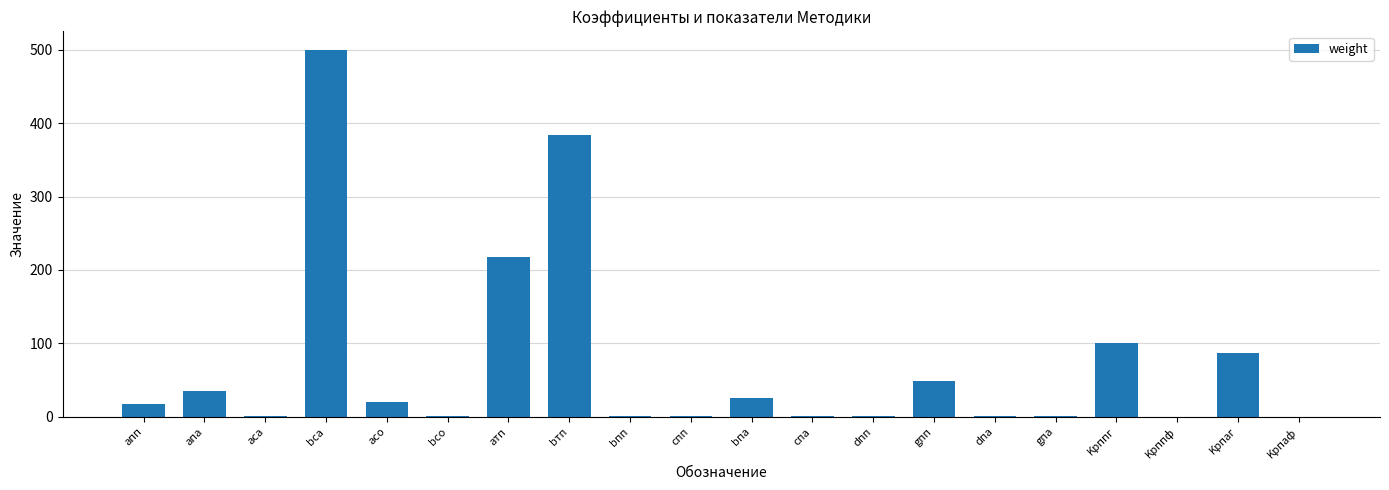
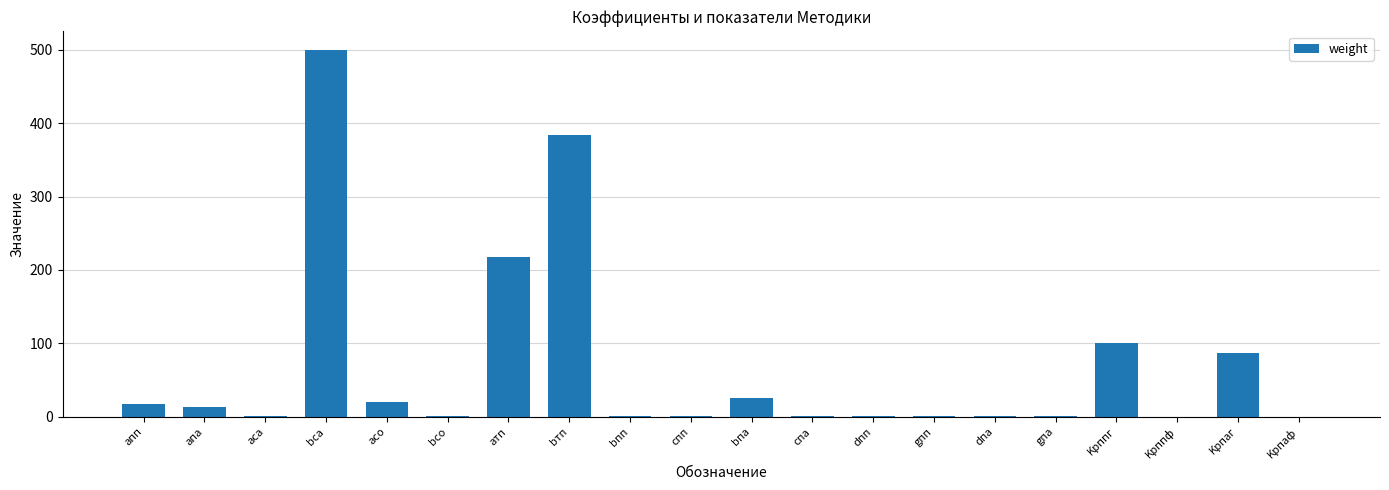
aпа: 40 -> 10
gпп: 50 -> 0
